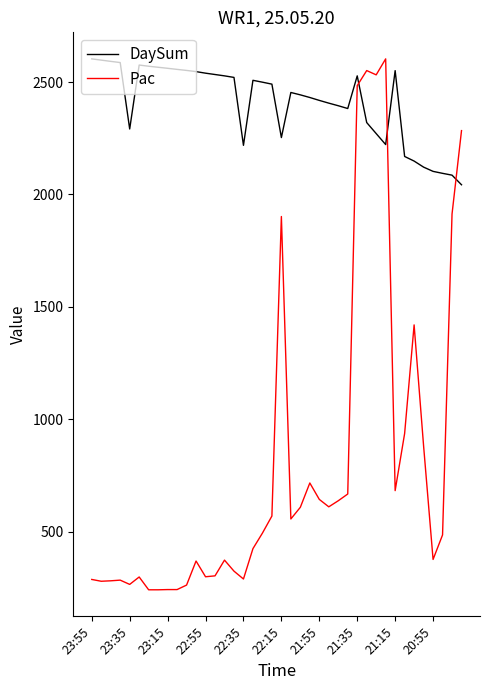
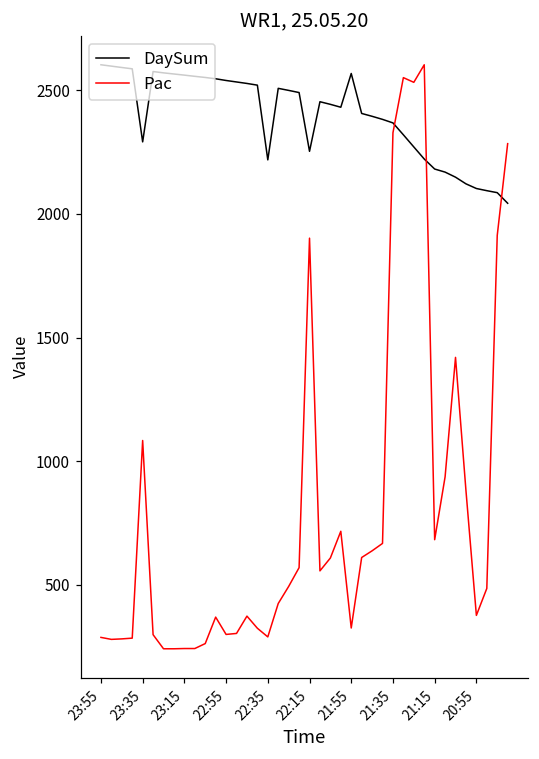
Pac, 23:35: 270 -> 1080
DaySum, 21:55: 2420 -> 2570
Pac, 21:55: 640 -> 330
DaySum, 21:35: 2530 -> 2370
Pac, 21:35: 2480 -> 2330
DaySum, 21:15: 2550 -> 2180
